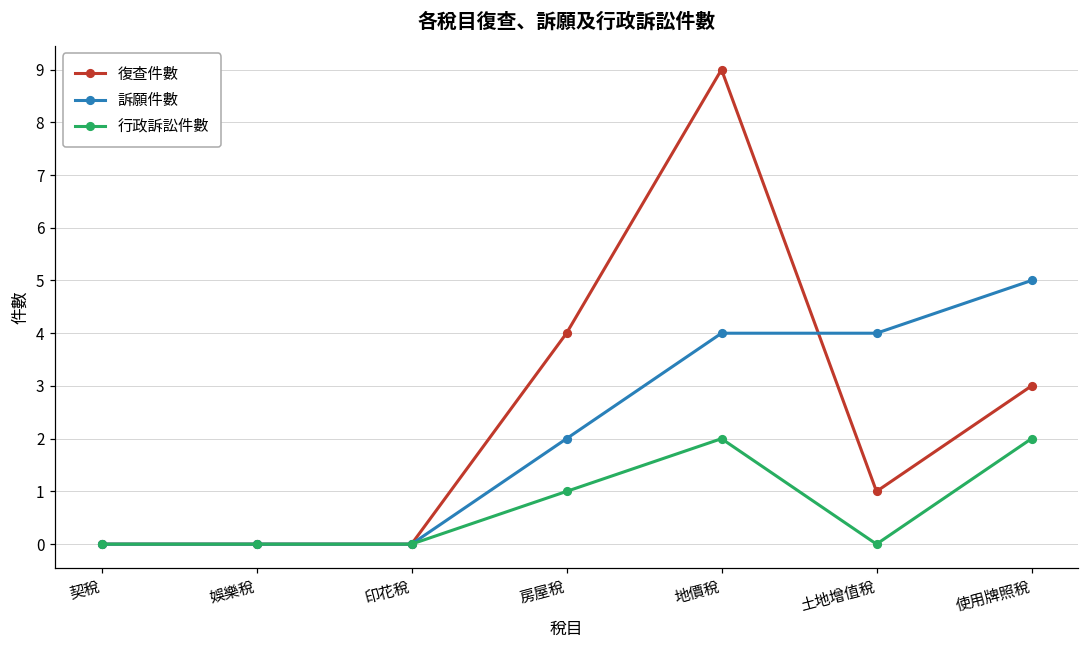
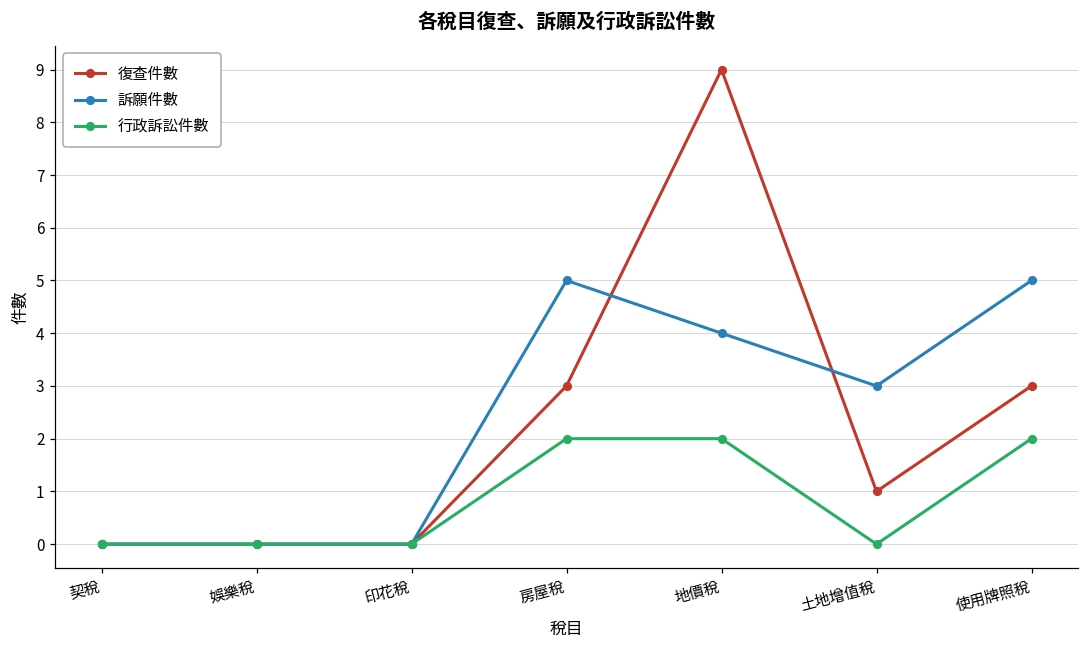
復查件數, 房屋稅: 4 -> 3
訴願件數, 房屋稅: 2 -> 5
行政訴訟件數, 房屋稅: 1 -> 2
訴願件數, 土地增值稅: 4 -> 3
